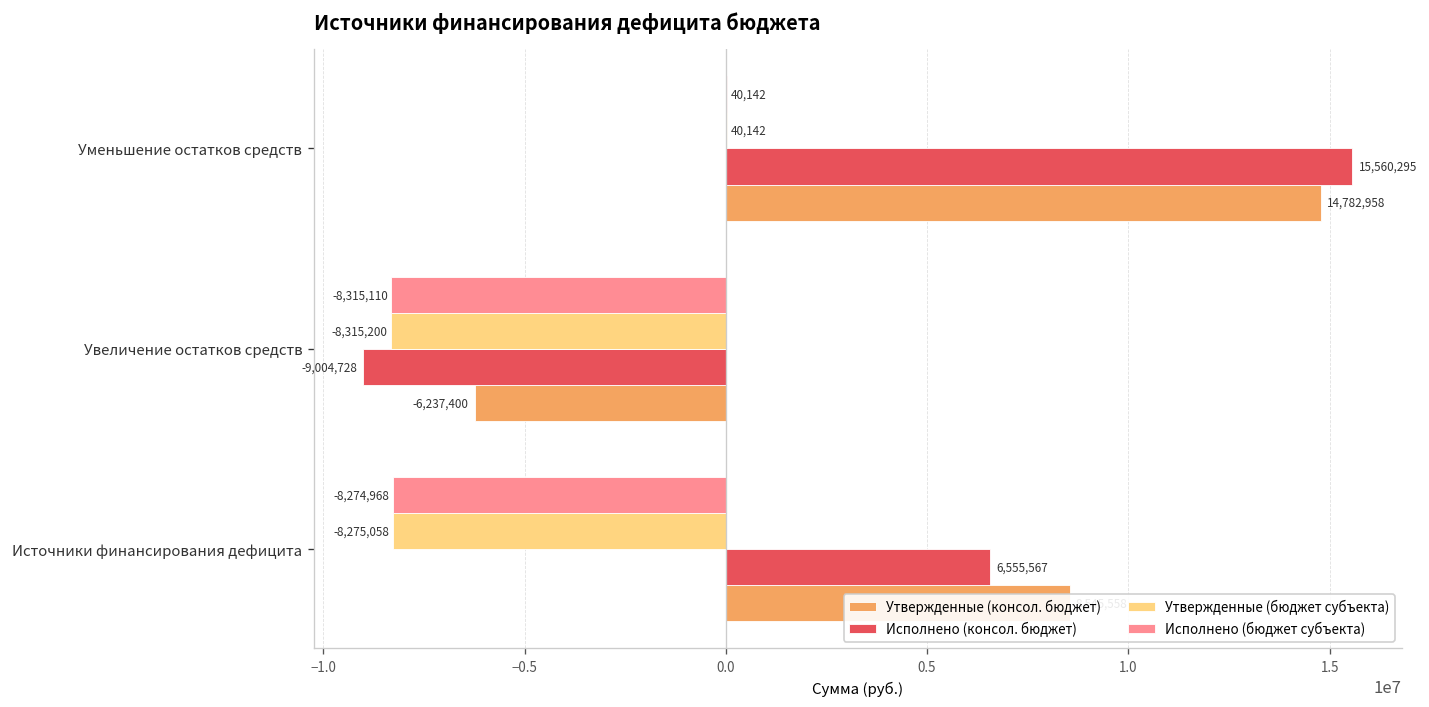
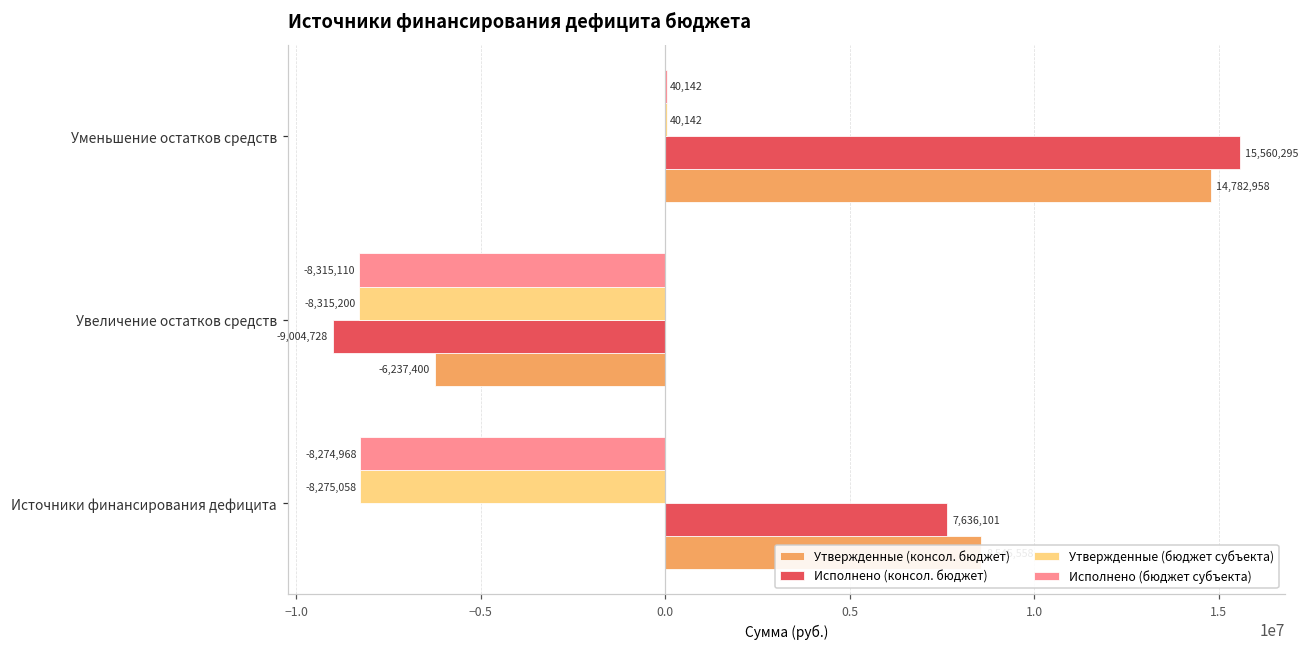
Исполнено (консол. бюджет), Источники финансирования дефицита: 6,555,567 -> 7,636,101
